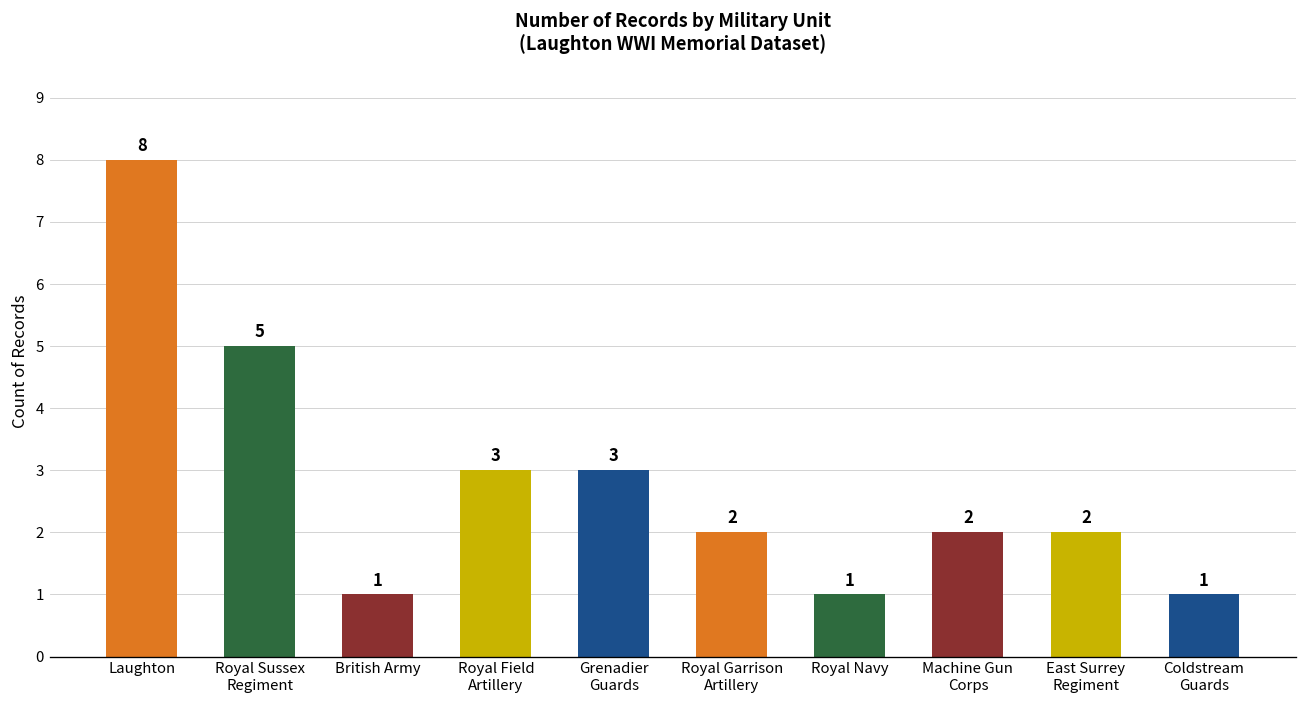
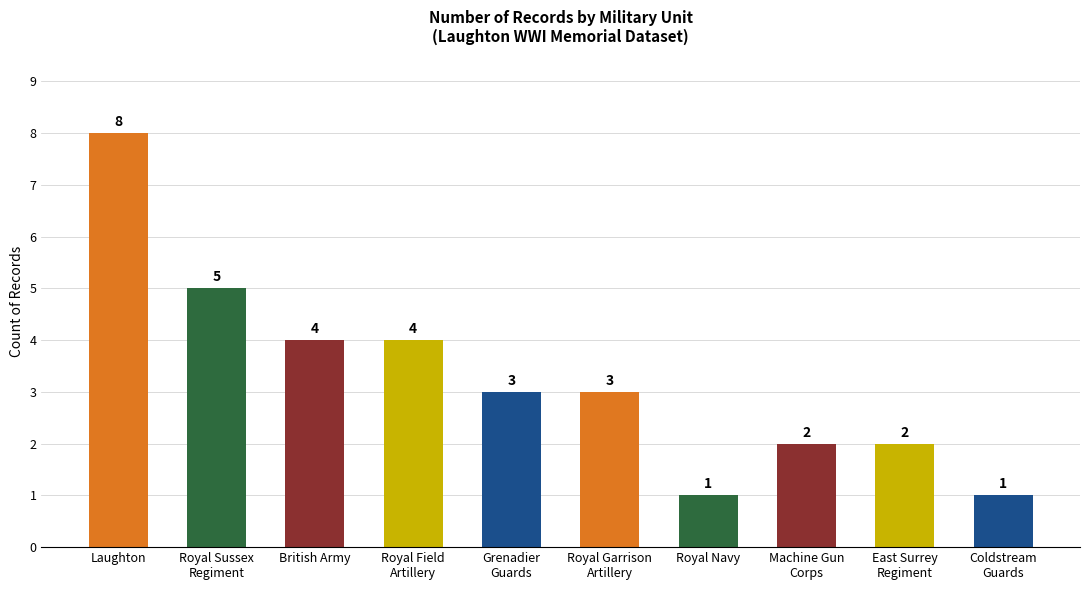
British Army: 1 -> 4
Royal Field Artillery: 3 -> 4
Royal Garrison Artillery: 2 -> 3
